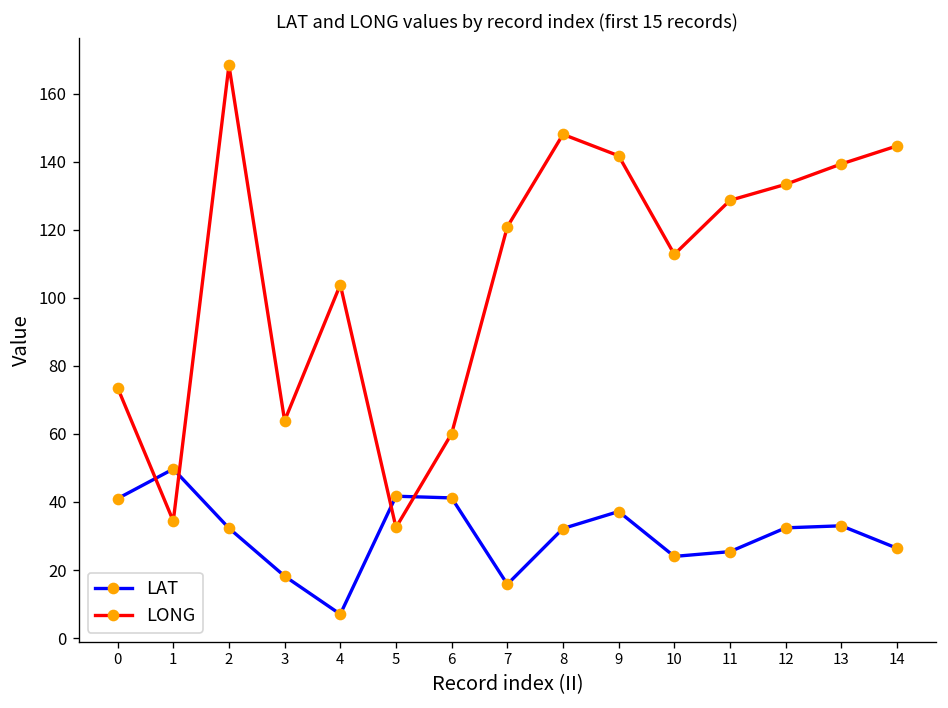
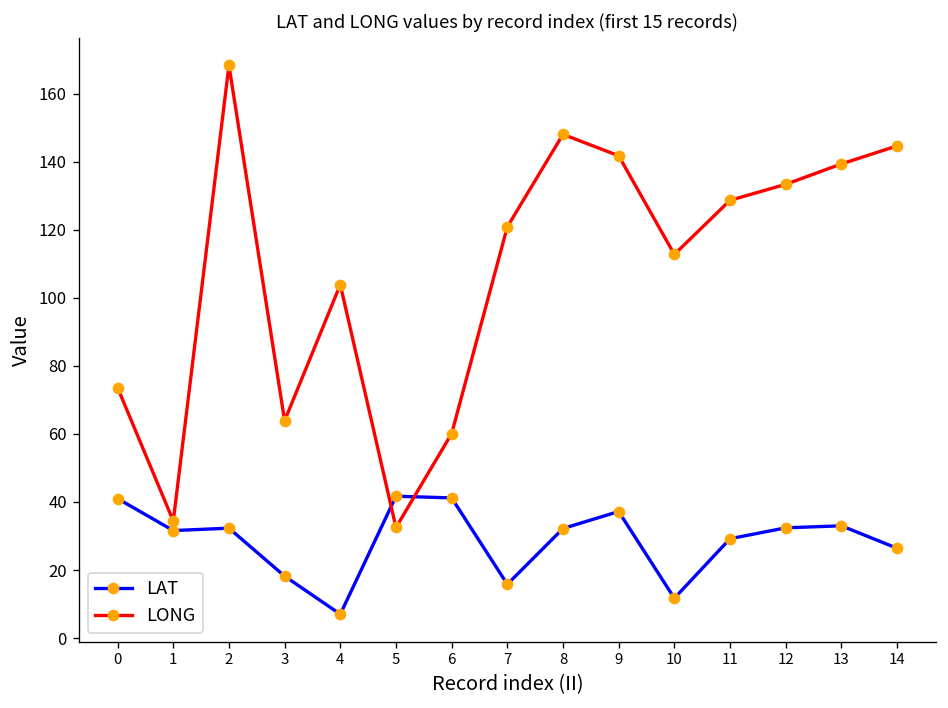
LAT, 1: 50 -> 32
LAT, 10: 24 -> 12
LAT, 11: 25 -> 29
